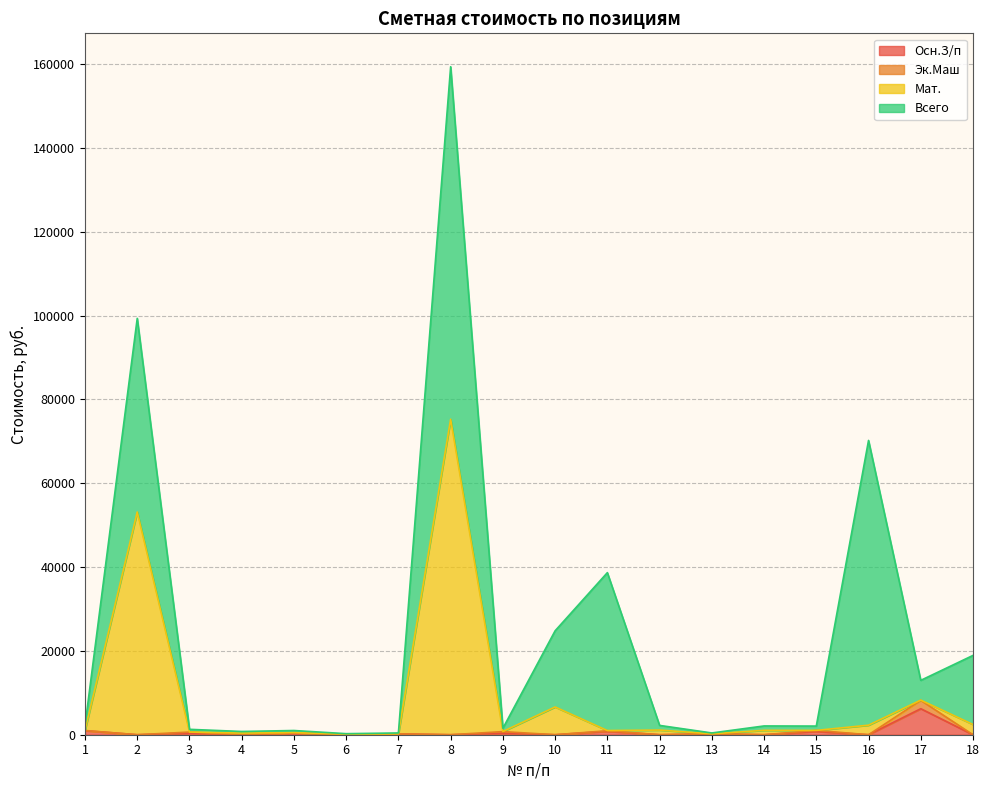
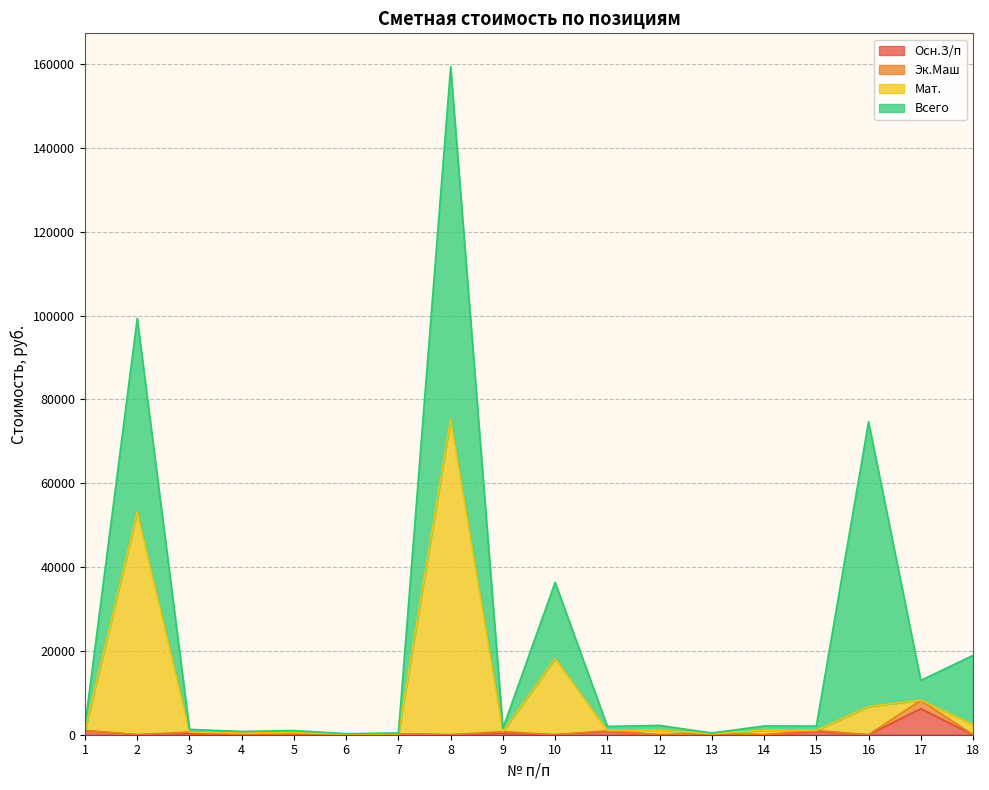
Мат., 10: 7000 -> 18000
Всего, 11: 38000 -> 1000
Мат., 16: 2000 -> 7000
